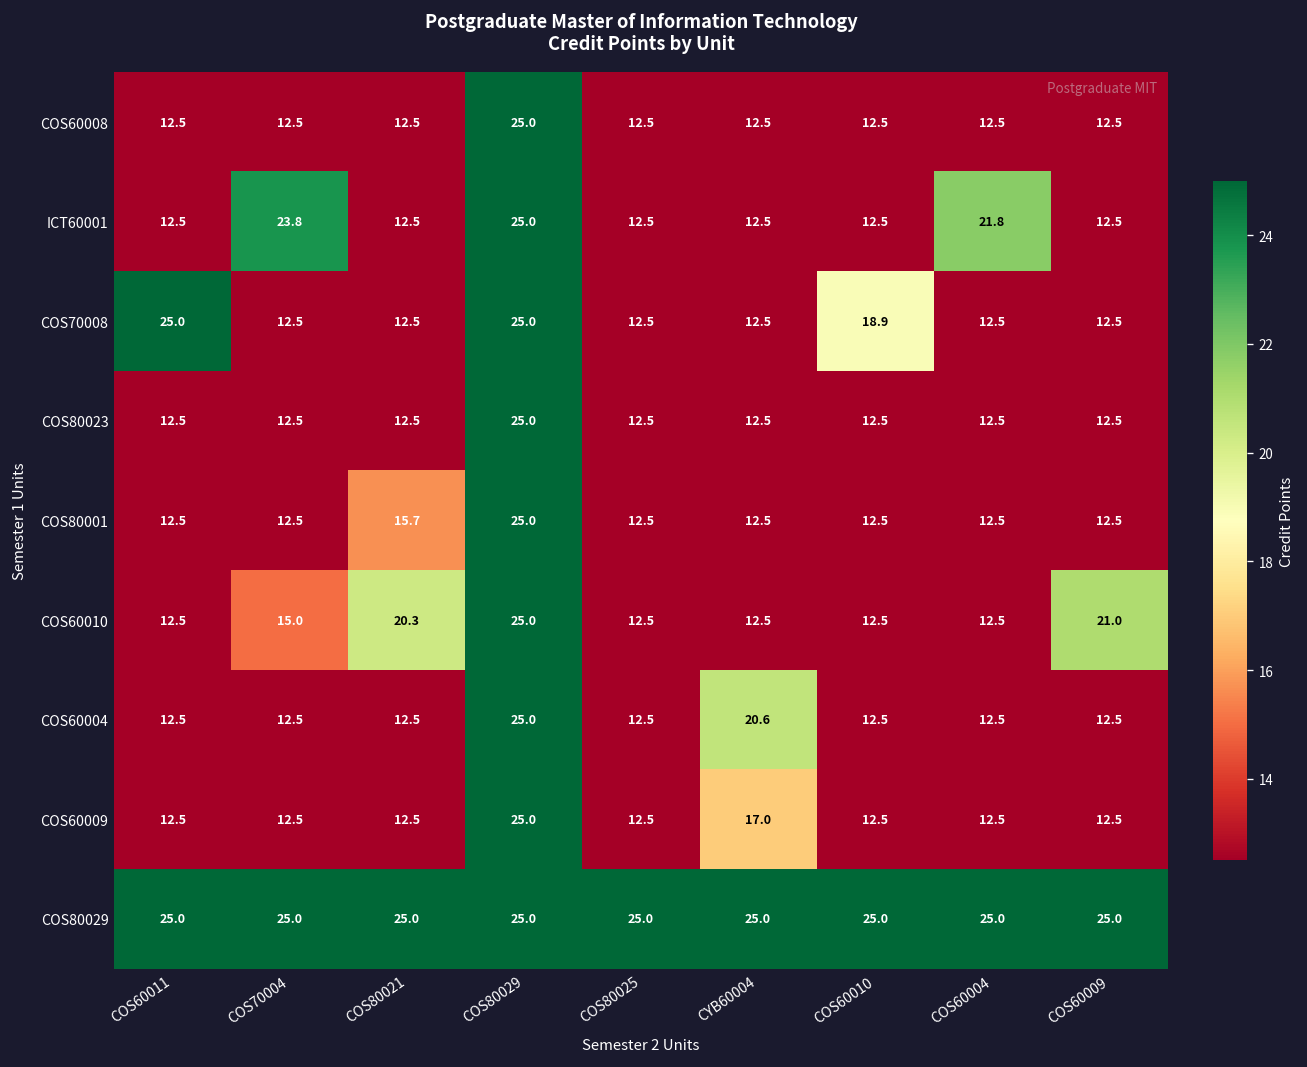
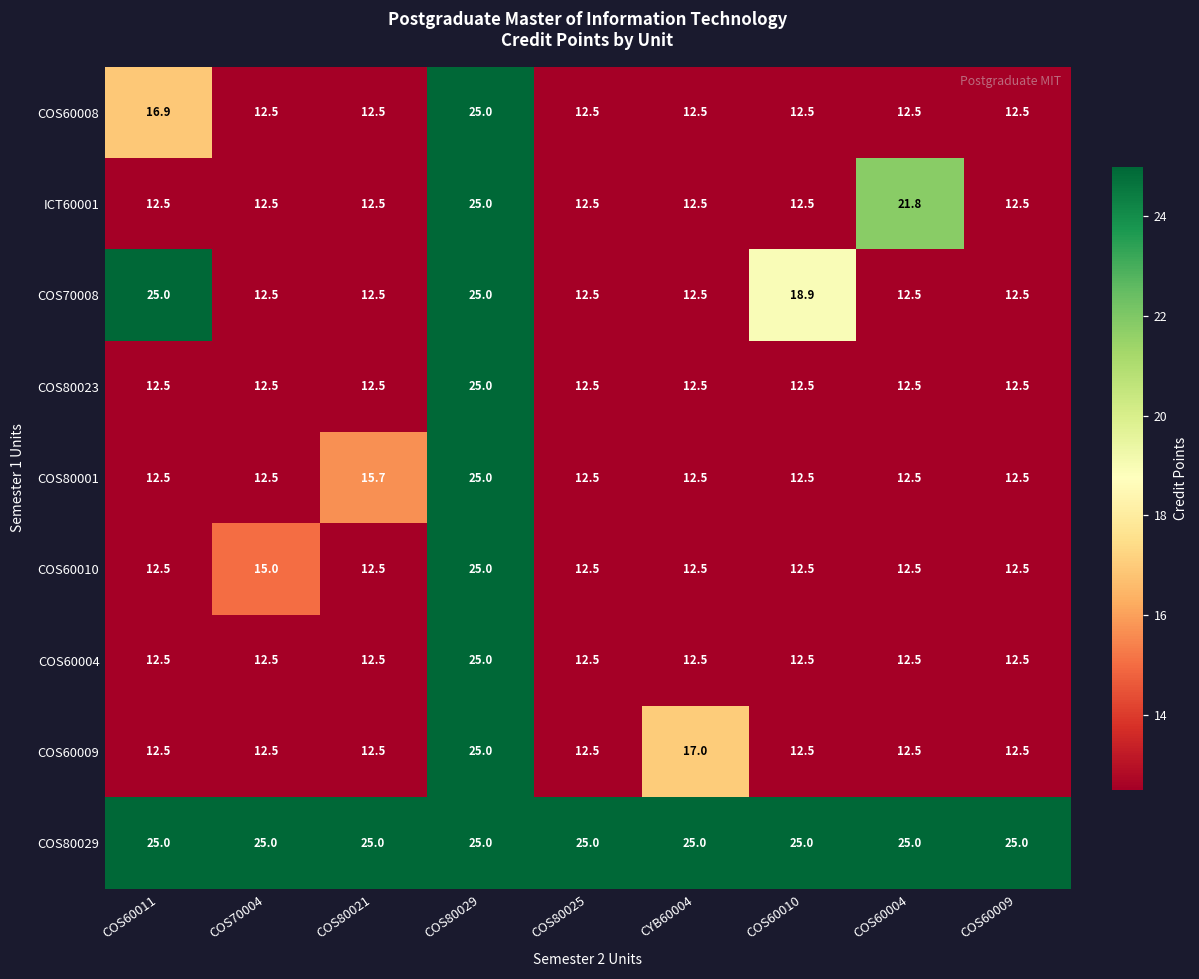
COS60008, COS60011: 12.5 -> 16.9
ICT60001, COS70004: 23.8 -> 12.5
COS60010, COS80021: 20.3 -> 12.5
COS60010, COS60009: 21.0 -> 12.5
COS60004, CYB60004: 20.6 -> 12.5
